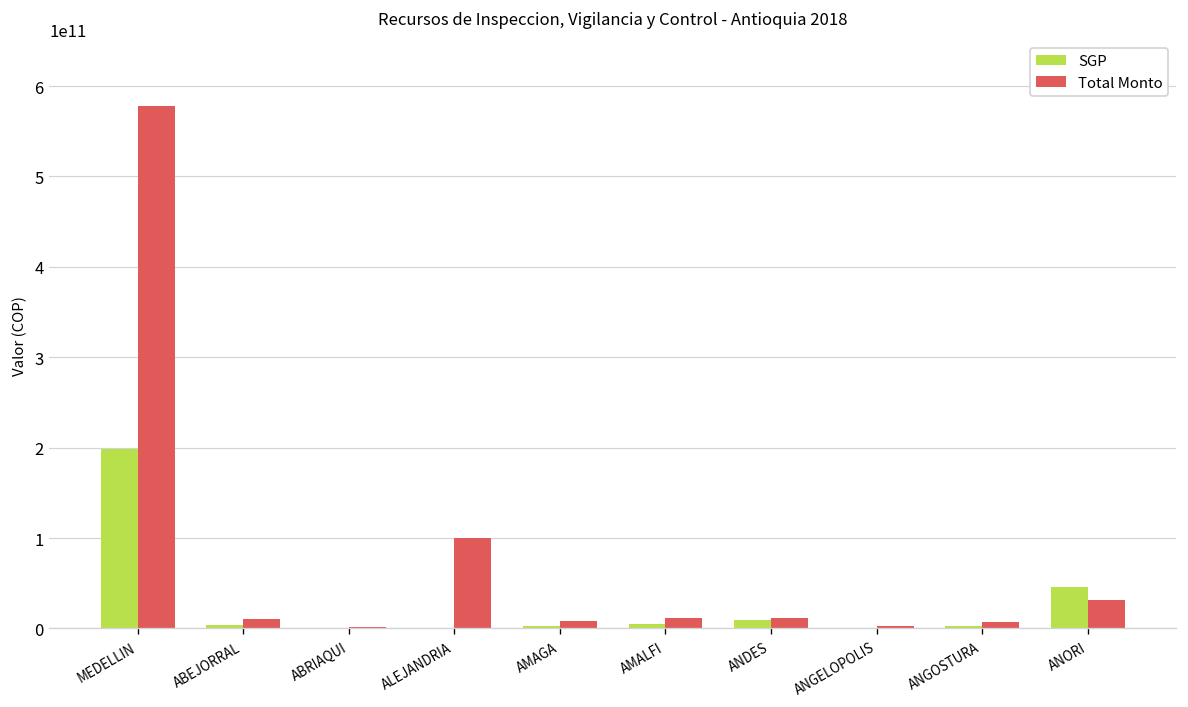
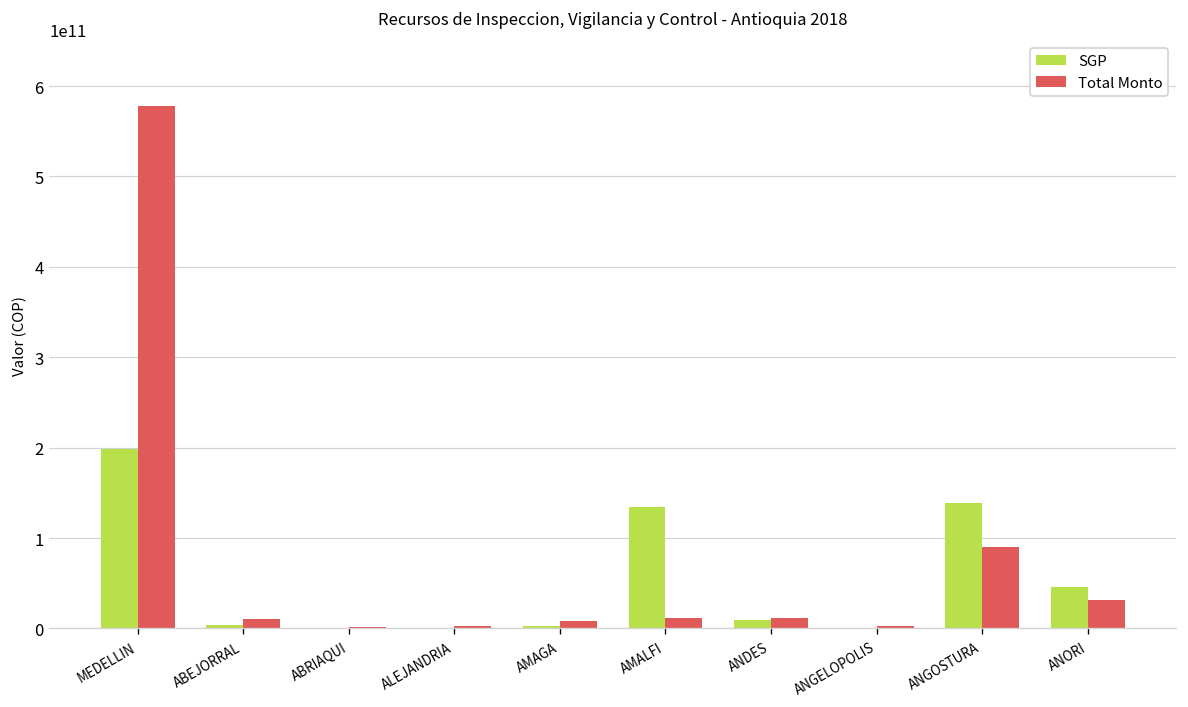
Total Monto, ALEJANDRIA: 100000000000 -> 0
SGP, AMALFI: 0 -> 130000000000
SGP, ANGOSTURA: 0 -> 140000000000
Total Monto, ANGOSTURA: 10000000000 -> 90000000000
